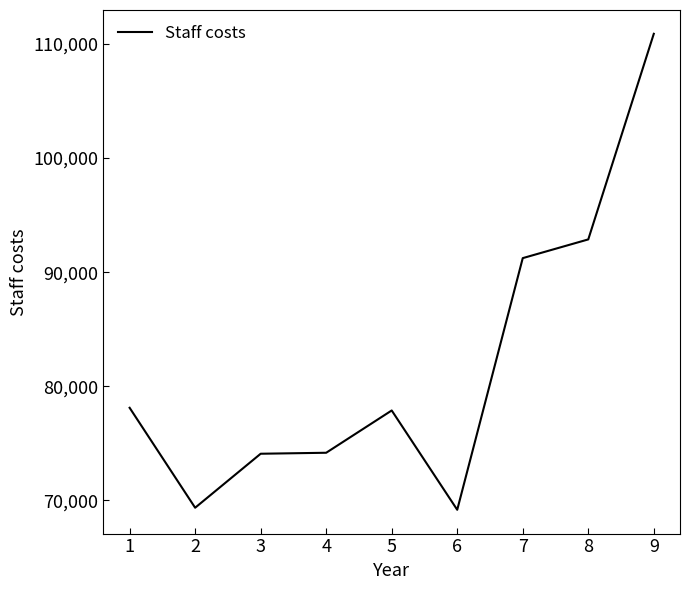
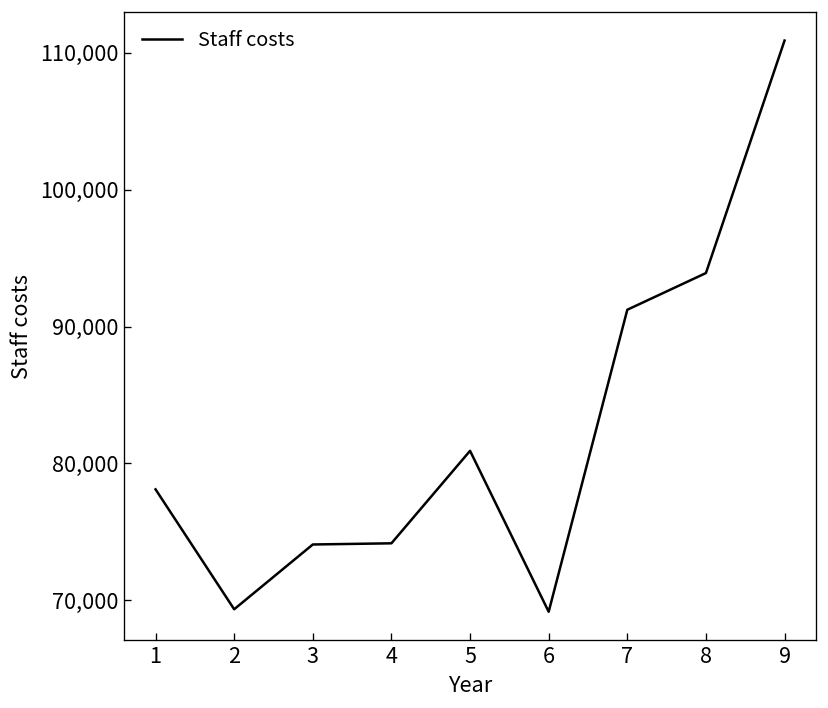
5: 77,900 -> 80,900
8: 92,900 -> 93,900
